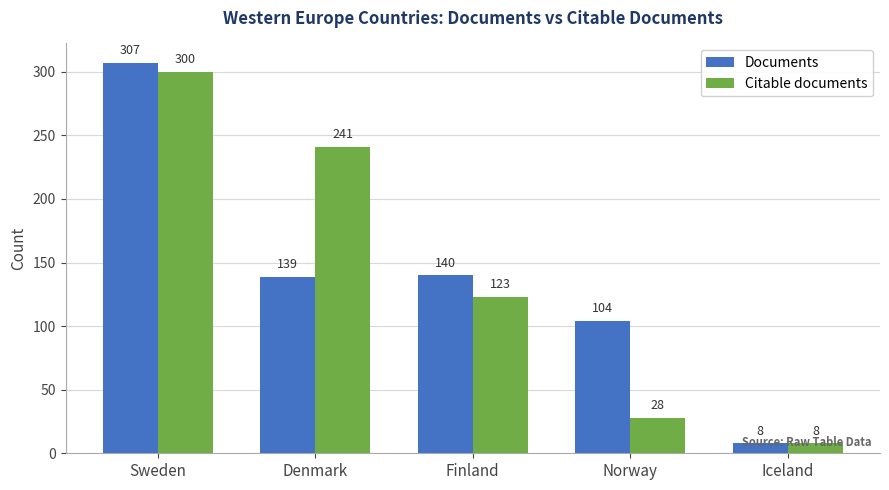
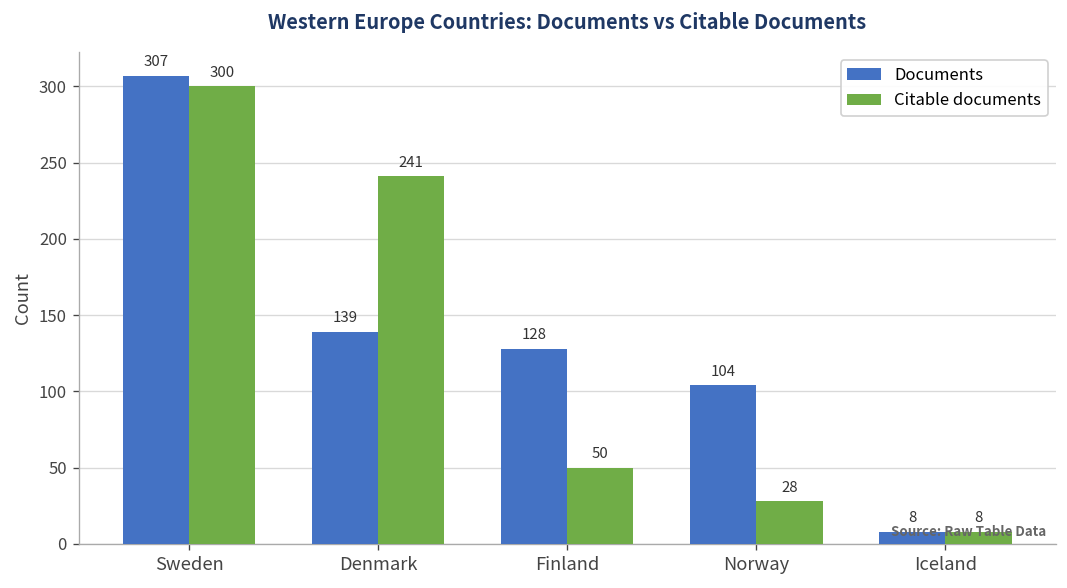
Documents, Finland: 140 -> 128
Citable documents, Finland: 123 -> 50
